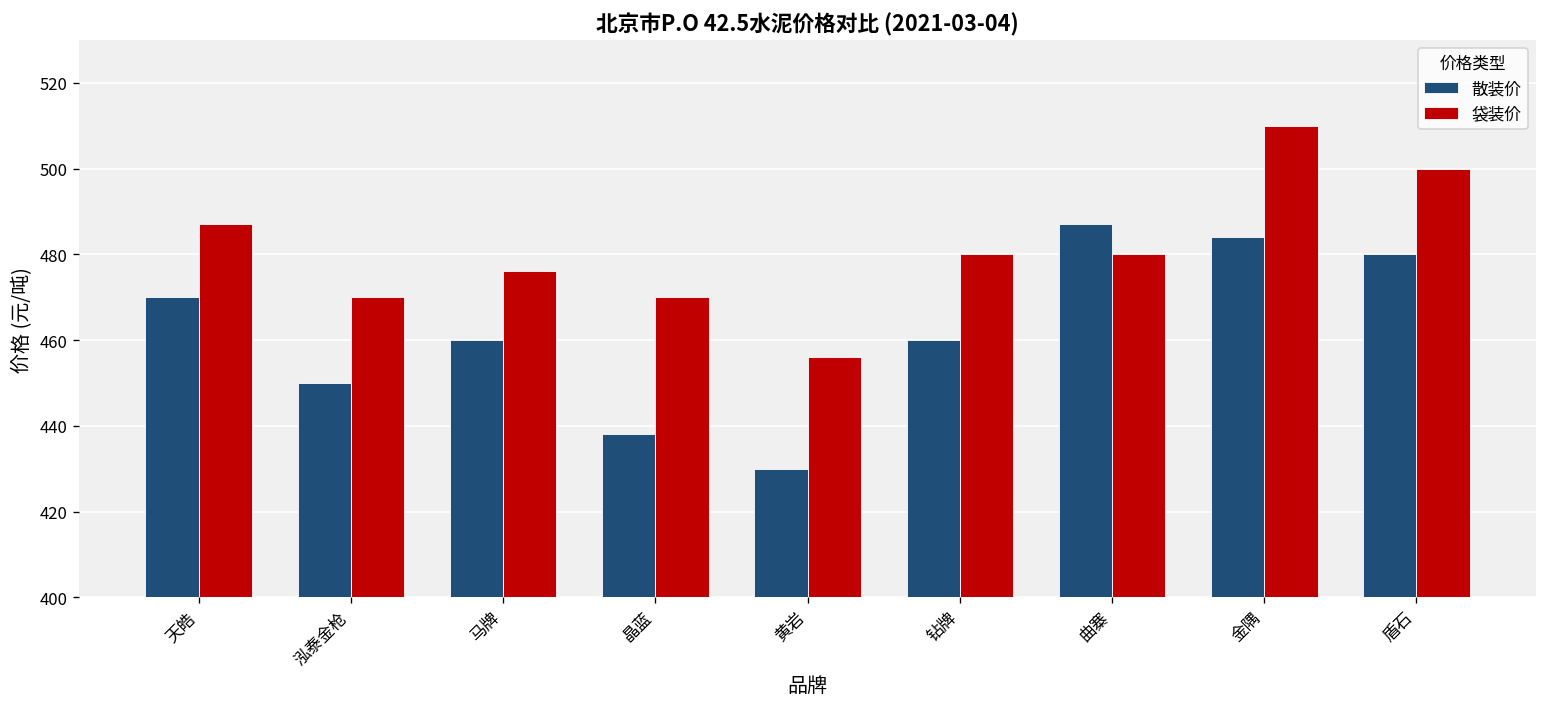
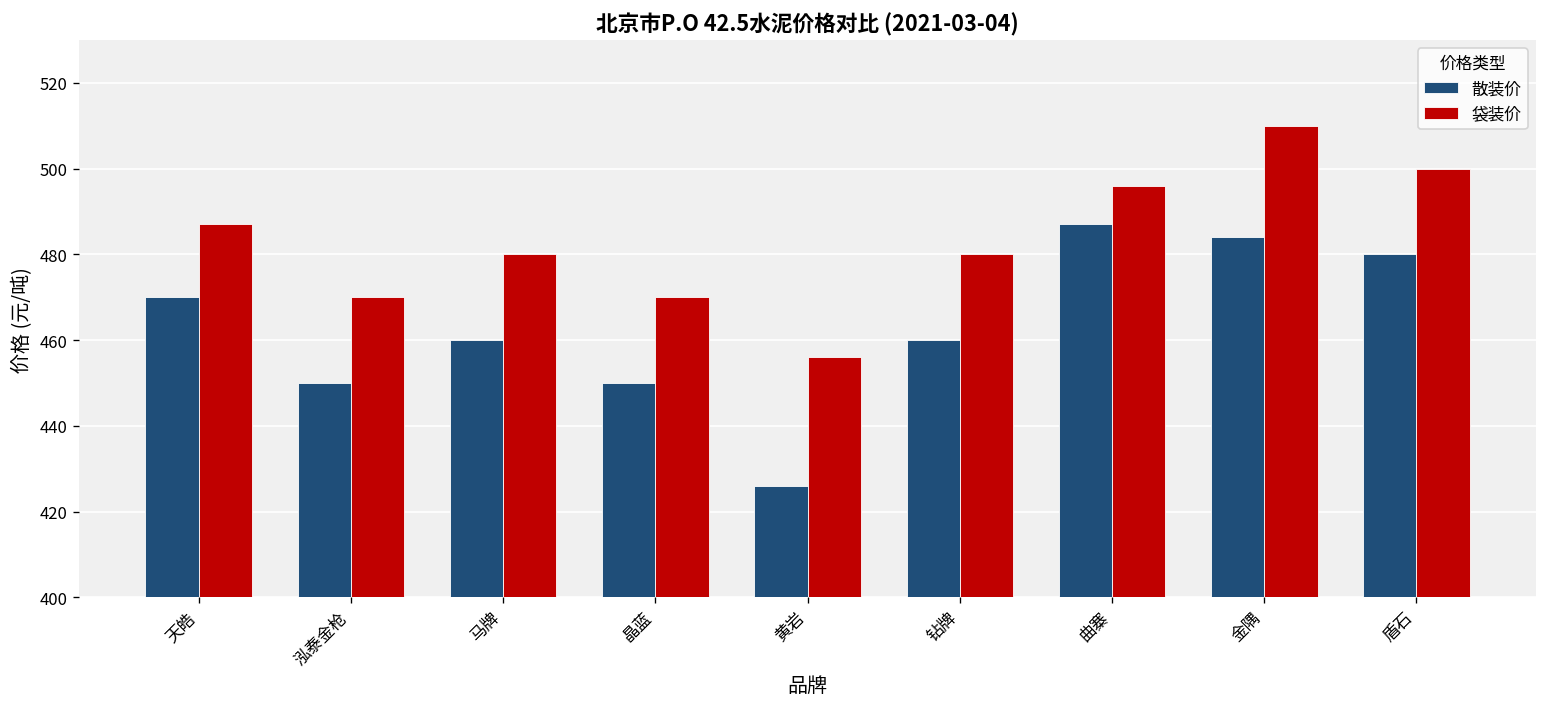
袋装价, 马牌: 476 -> 480
散装价, 晶蓝: 438 -> 450
散装价, 黄岩: 430 -> 426
袋装价, 曲寨: 480 -> 496
